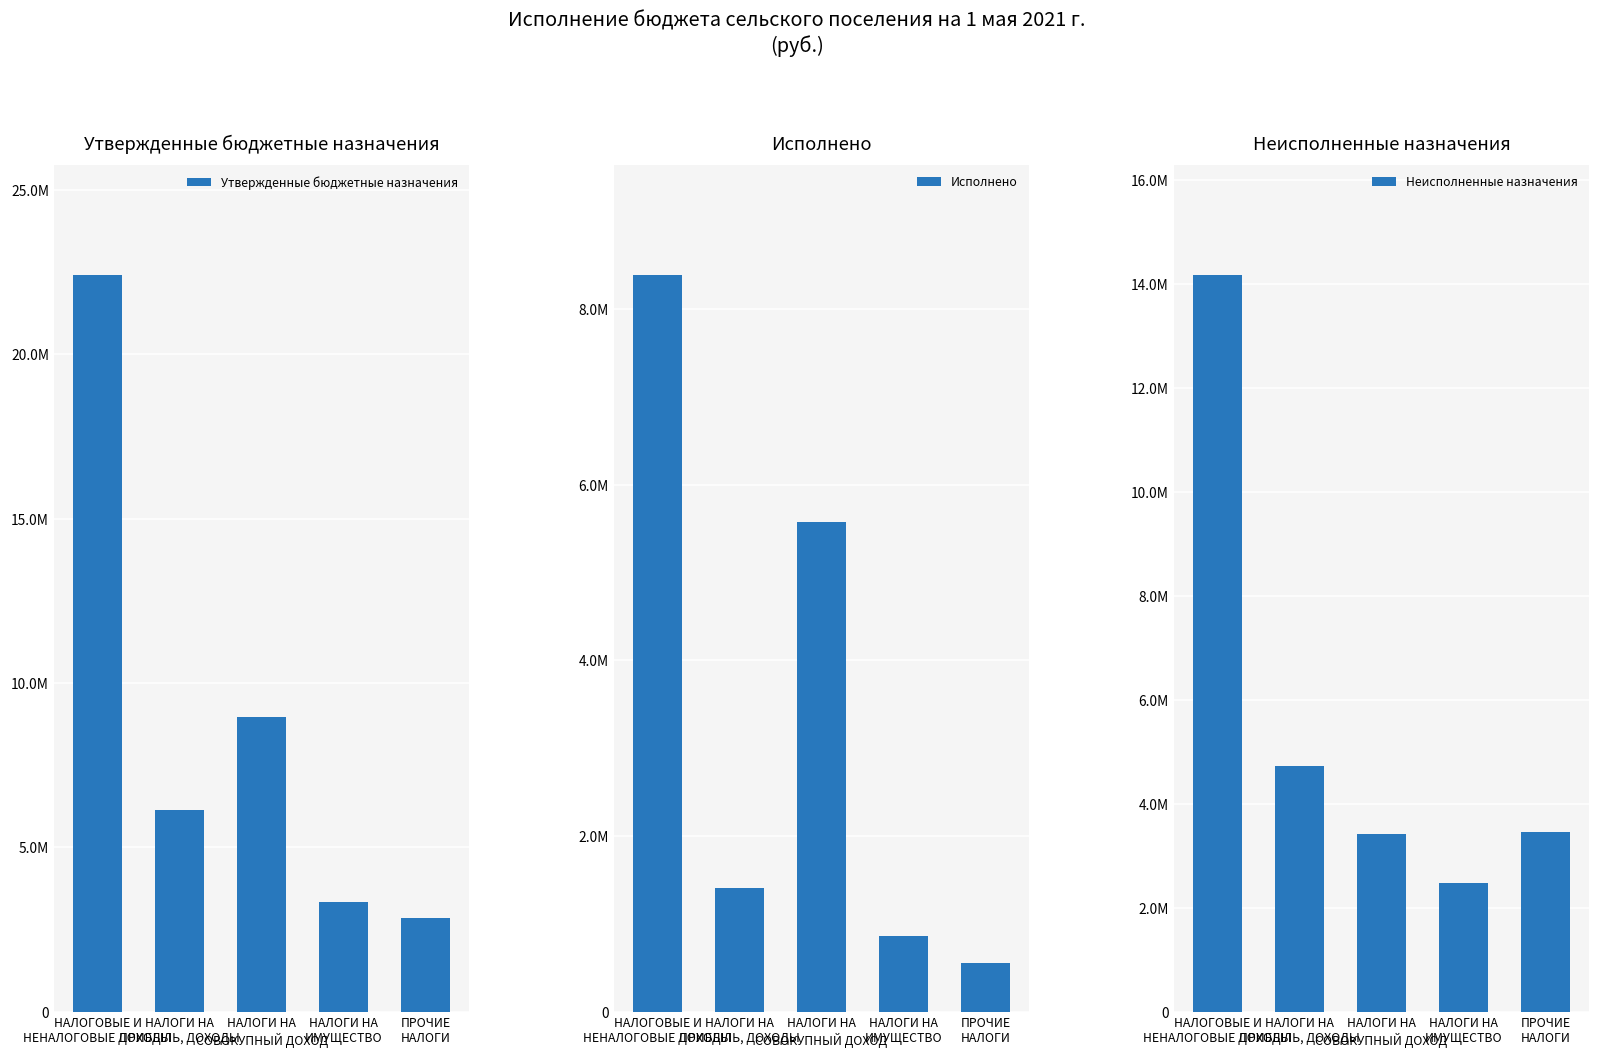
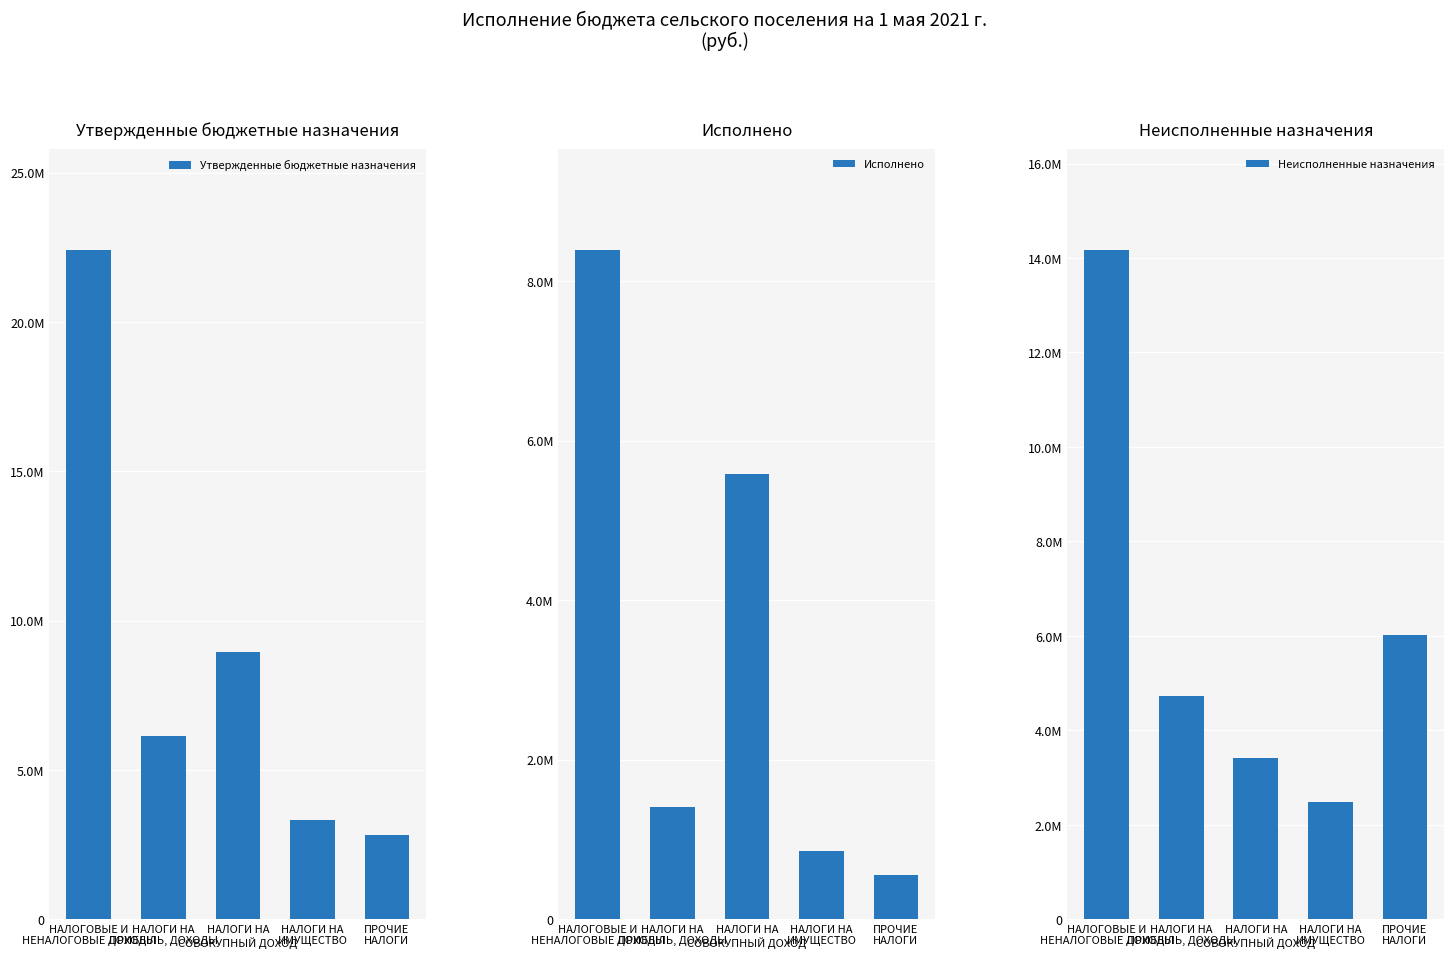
Неисполненные назначения, ПРОЧИЕ НАЛОГИ: 3400000 -> 6000000
